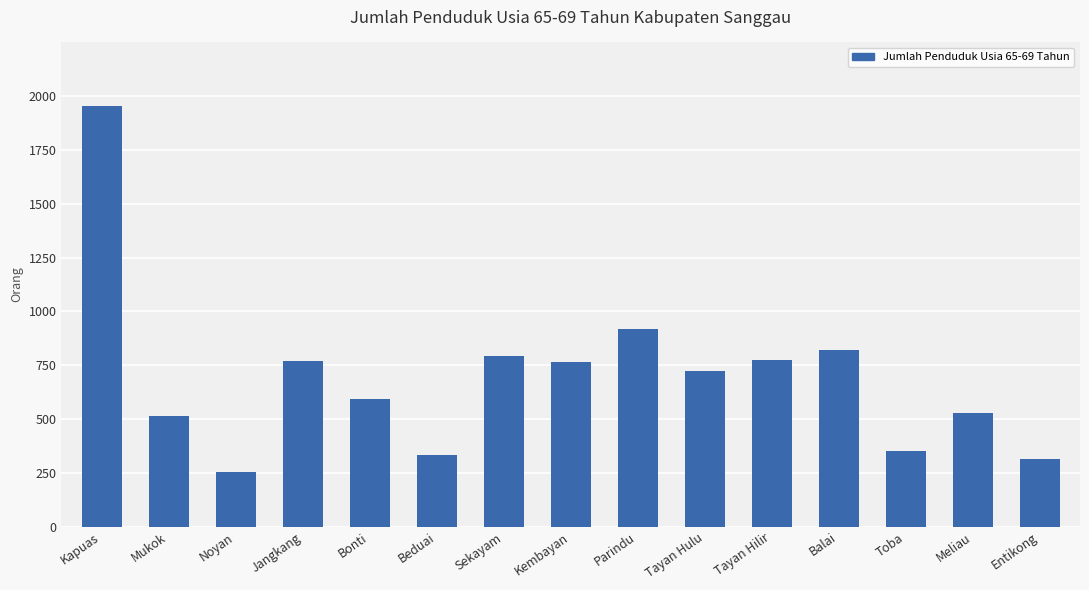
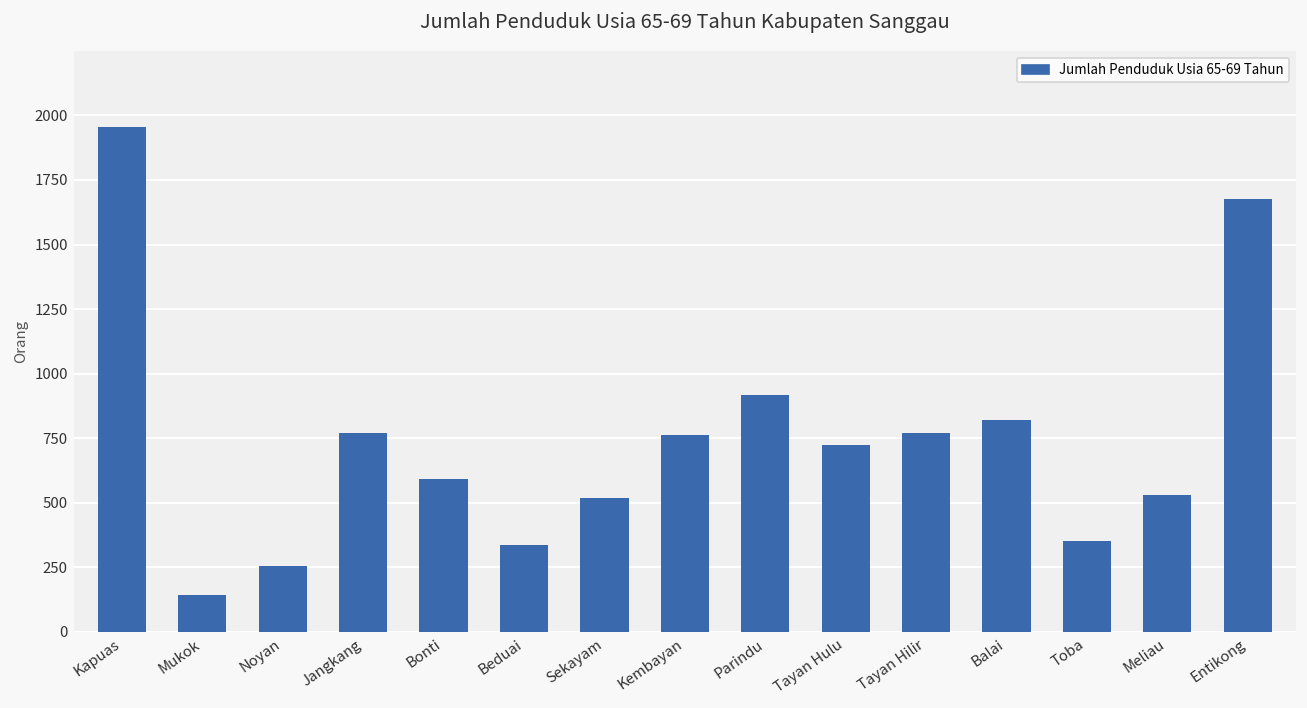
Mukok: 510 -> 140
Sekayam: 790 -> 520
Entikong: 310 -> 1680
